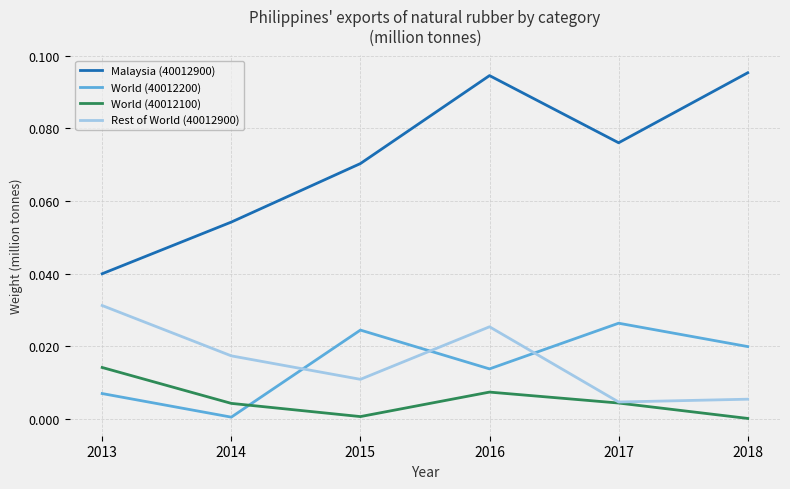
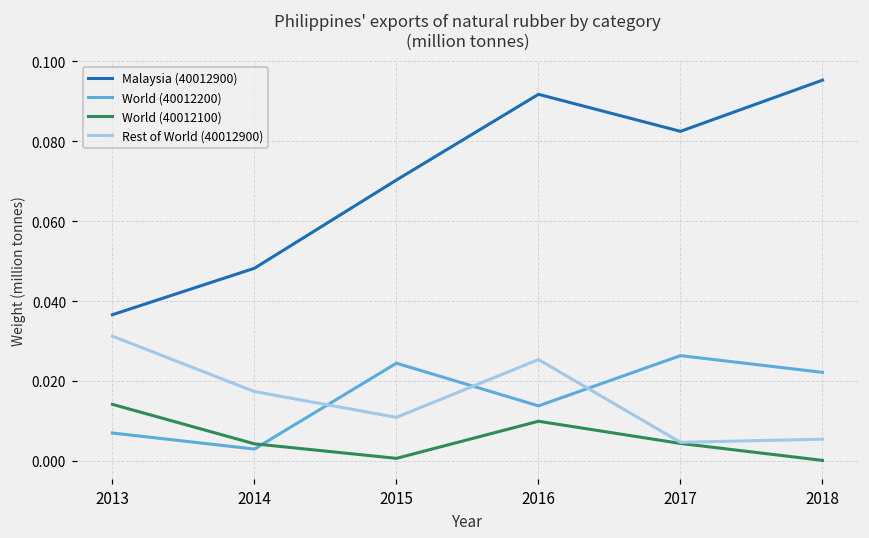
Malaysia (40012900), 2013: 0.040 -> 0.037
Malaysia (40012900), 2014: 0.054 -> 0.048
World (40012200), 2014: 0.000 -> 0.003
Malaysia (40012900), 2016: 0.095 -> 0.092
World (40012100), 2016: 0.007 -> 0.010
Malaysia (40012900), 2017: 0.076 -> 0.082
World (40012200), 2018: 0.020 -> 0.022
